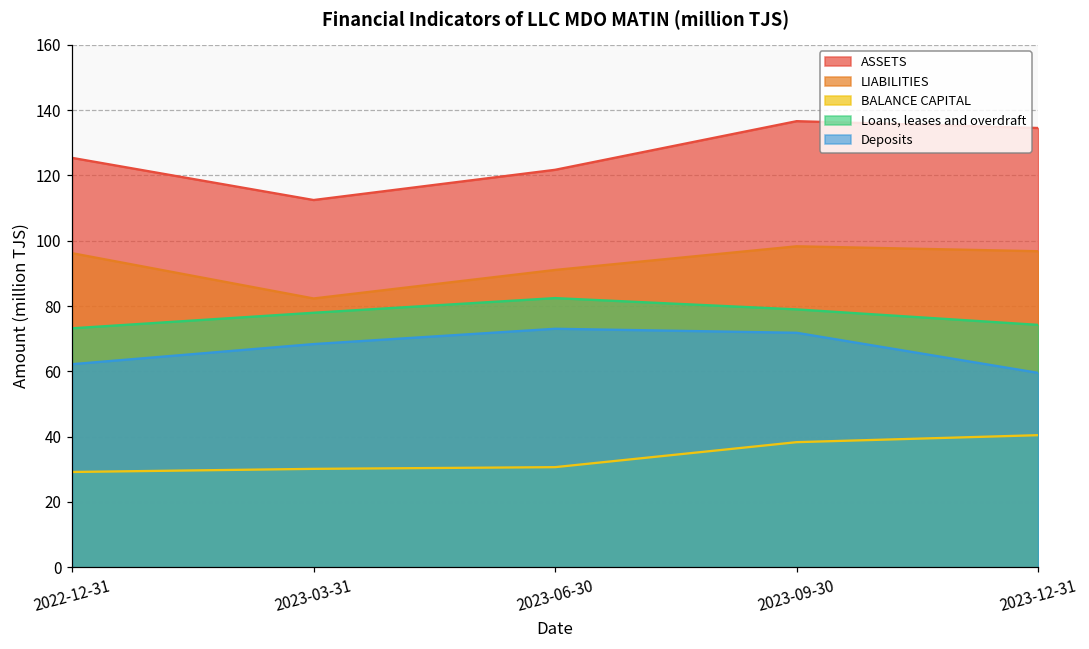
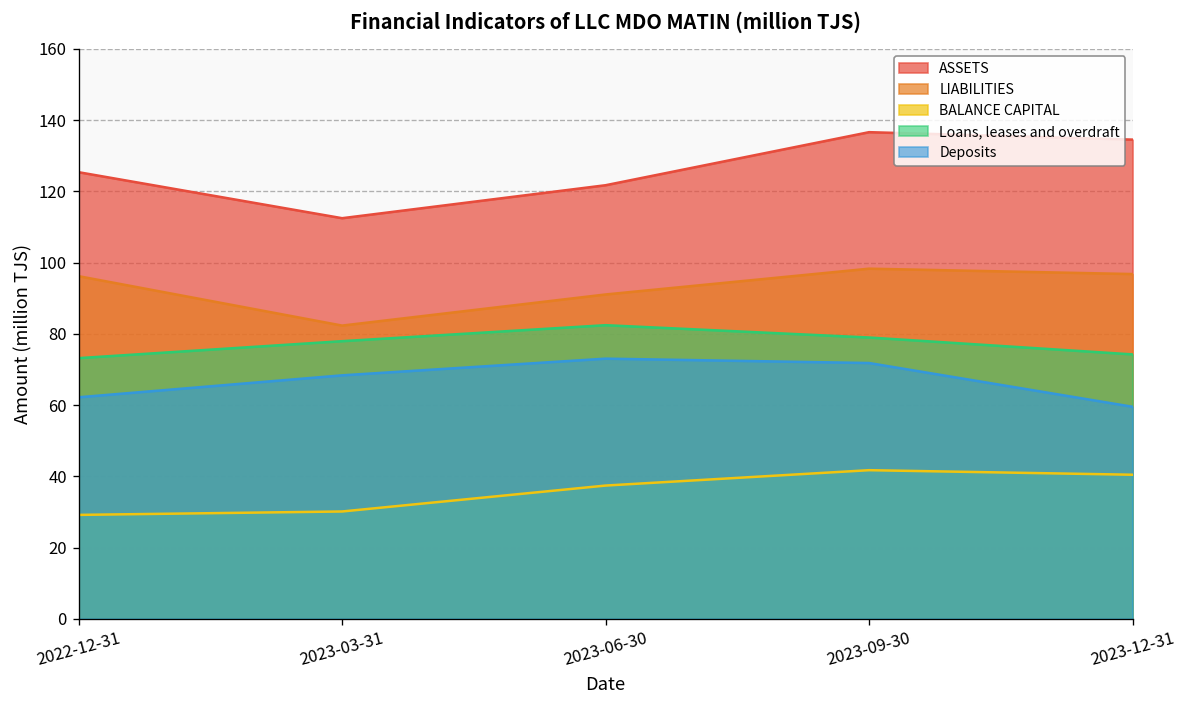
BALANCE CAPITAL, 2023-06-30: 31 -> 37
BALANCE CAPITAL, 2023-09-30: 38 -> 42
